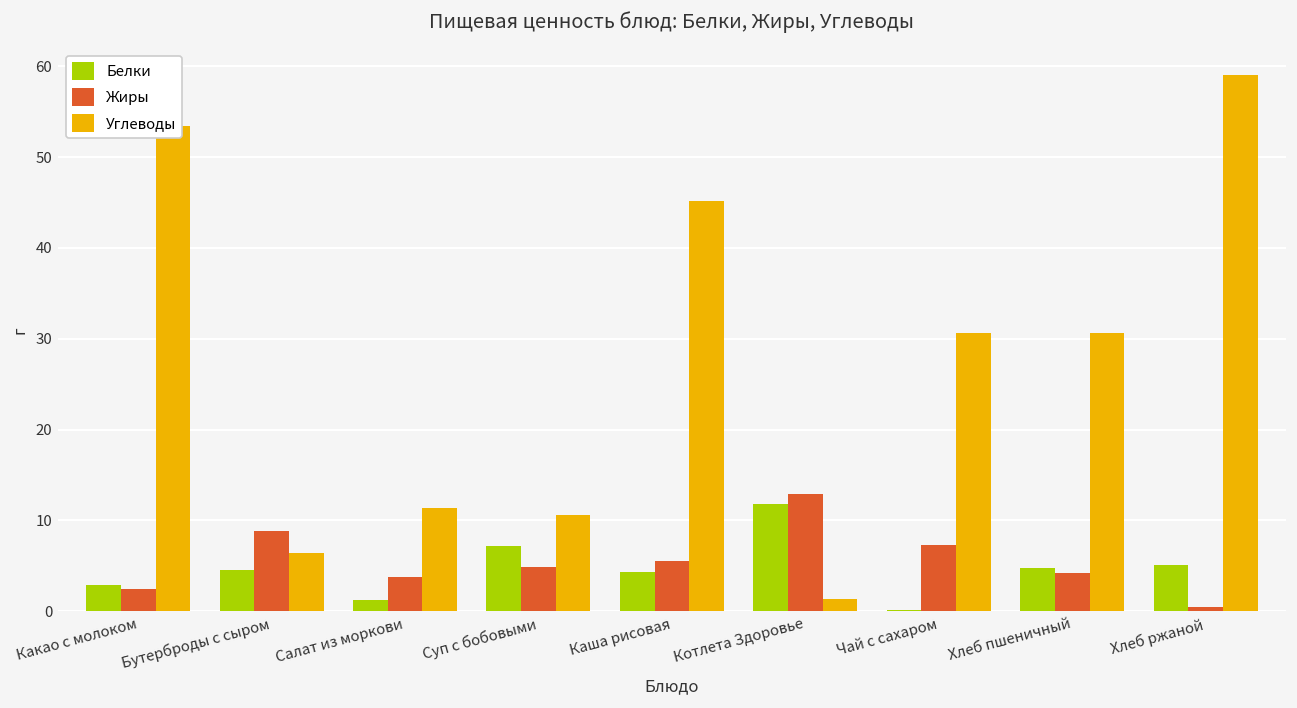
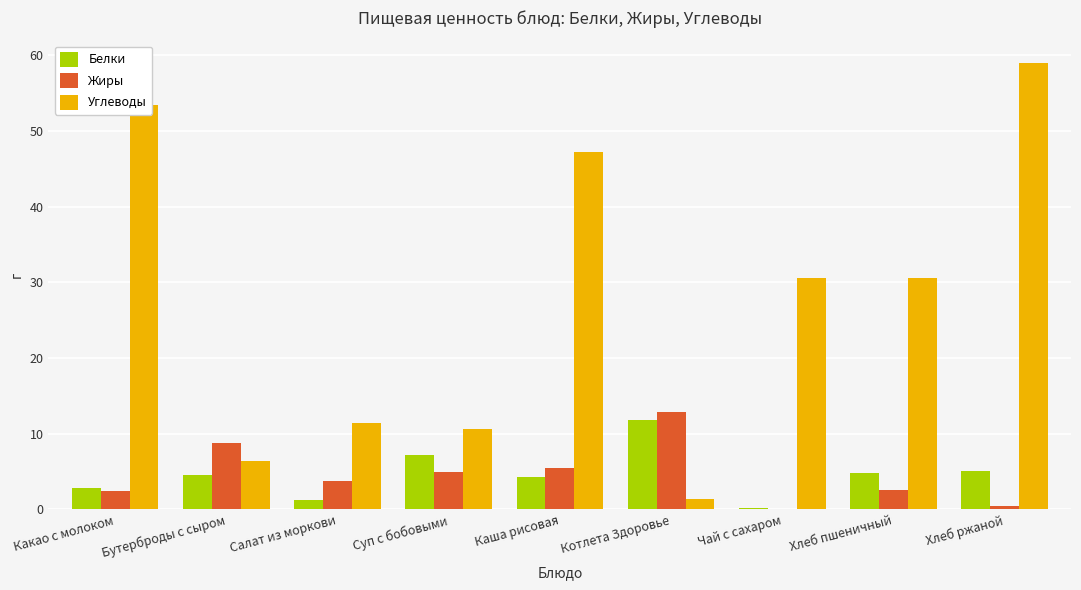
Углеводы, Каша рисовая: 45 -> 47
Жиры, Чай с сахаром: 7 -> 0
Жиры, Хлеб пшеничный: 4 -> 3
